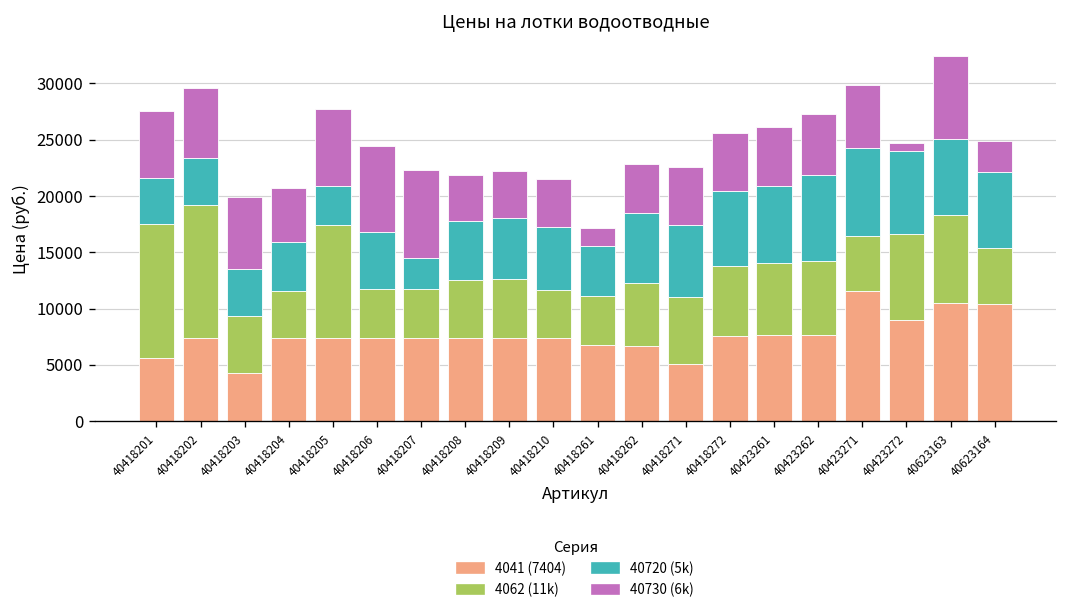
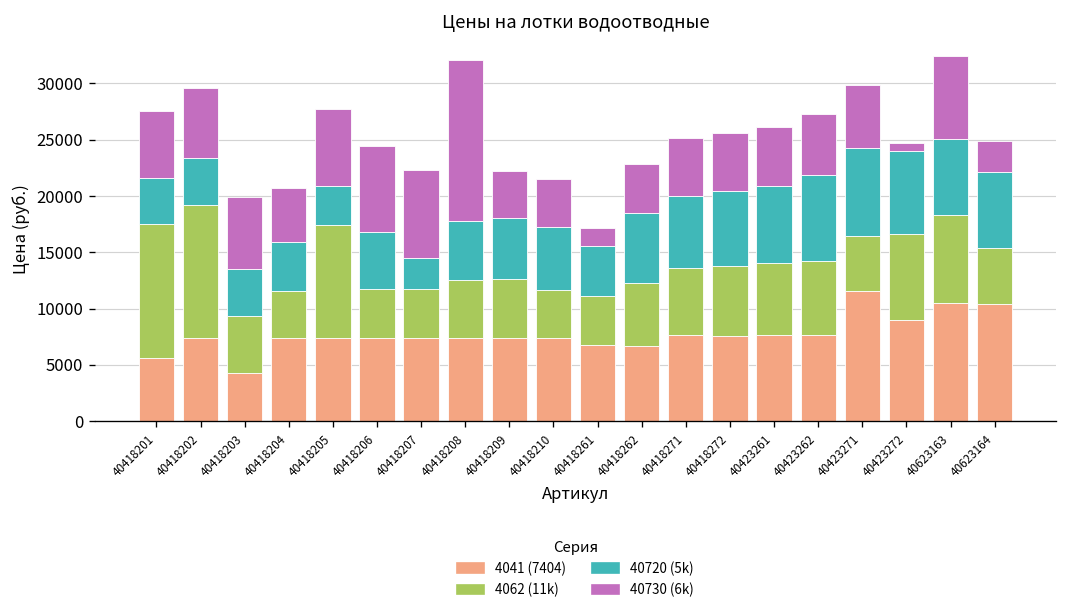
40730 (6k), 40418208: 4000 -> 14000
4041 (7404), 40418271: 5000 -> 8000
